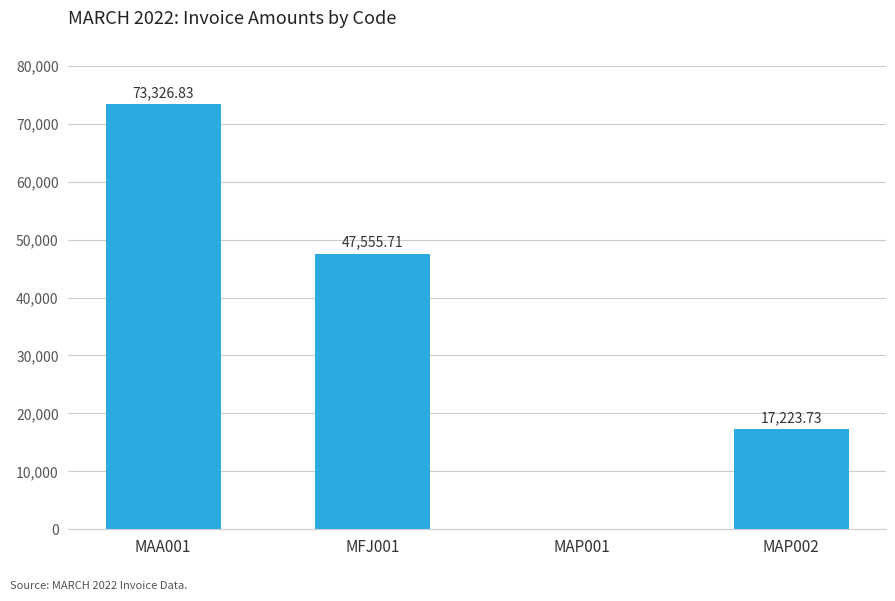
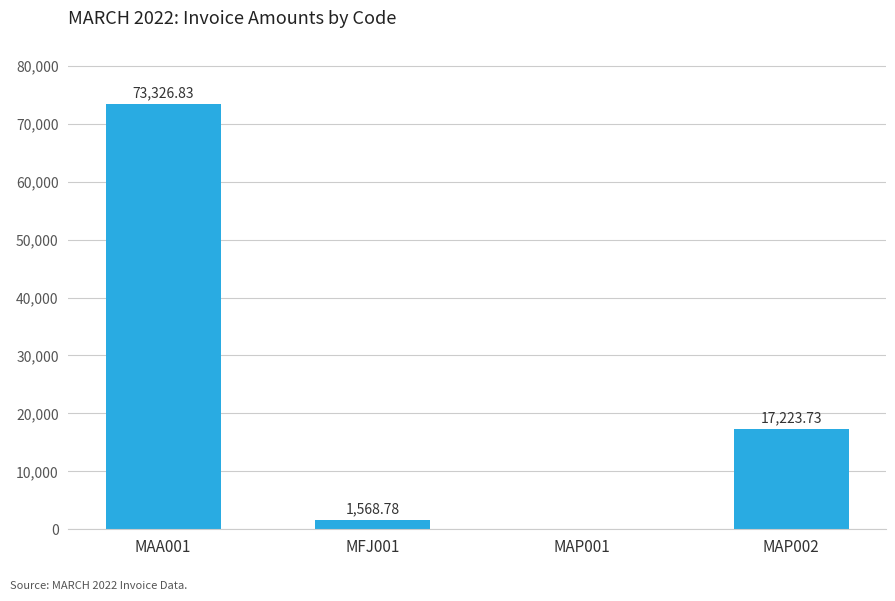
MFJ001: 47,555.71 -> 1,568.78
